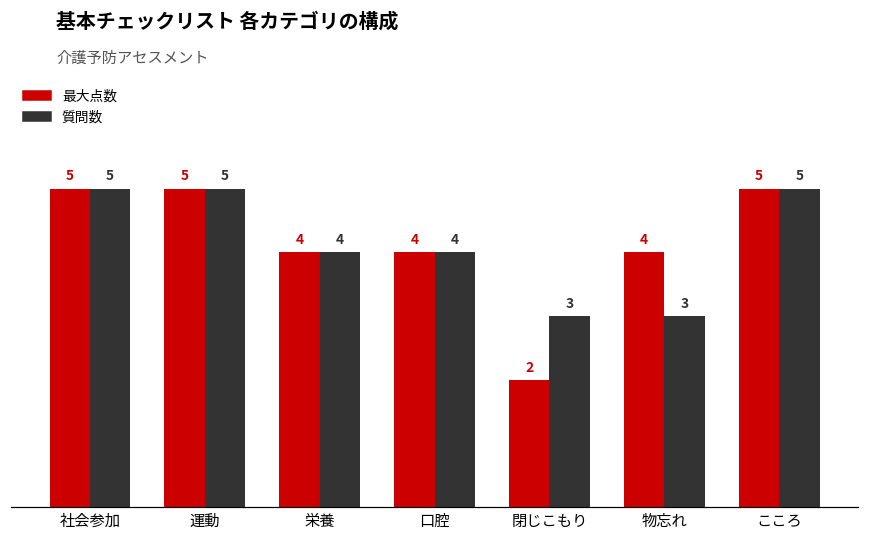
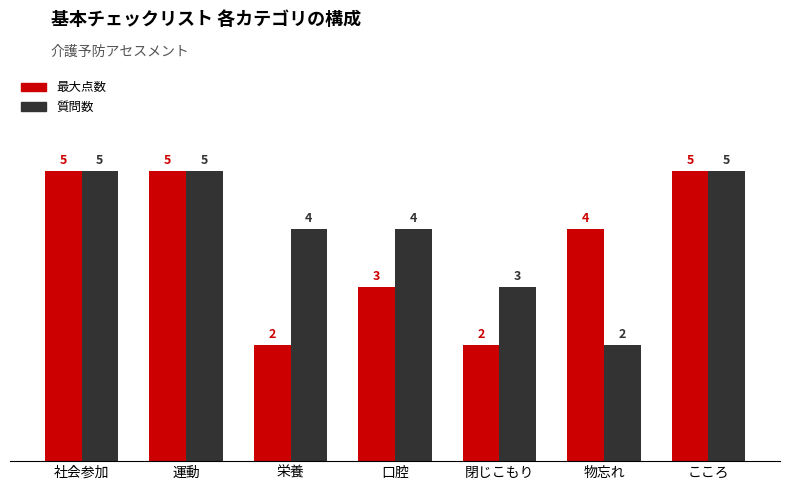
最大点数, 栄養: 4 -> 2
最大点数, 口腔: 4 -> 3
質問数, 物忘れ: 3 -> 2
